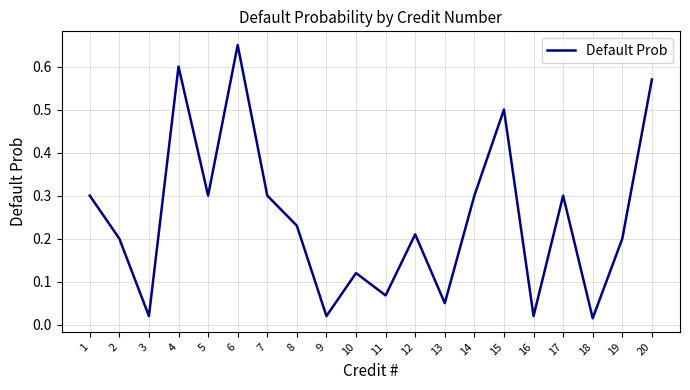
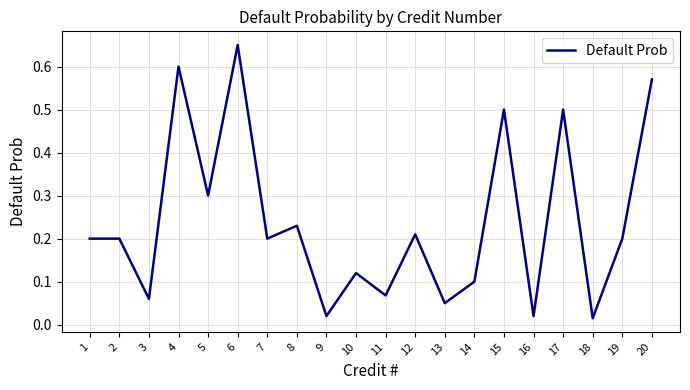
1: 0.3 -> 0.2
3: 0.02 -> 0.06
7: 0.3 -> 0.2
14: 0.3 -> 0.1
17: 0.3 -> 0.5
